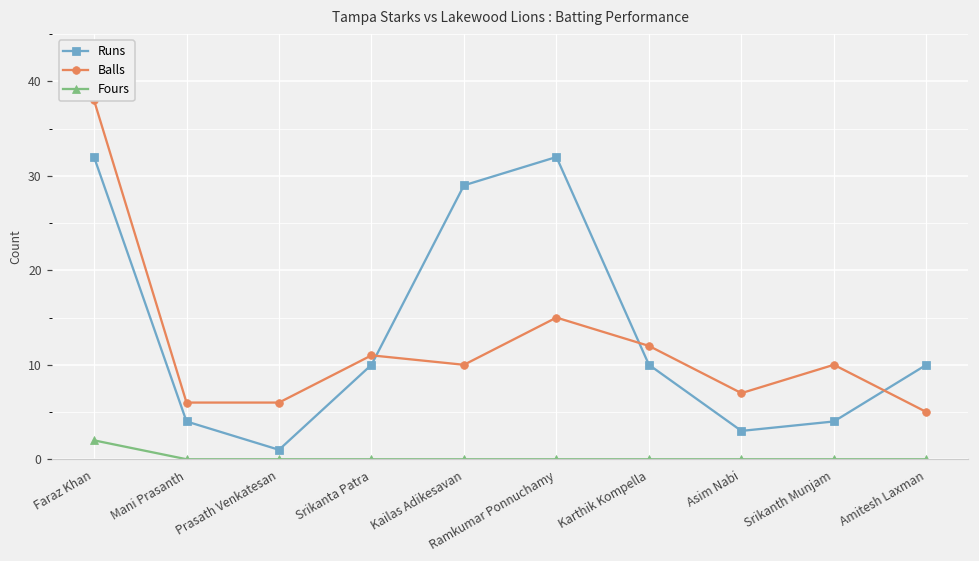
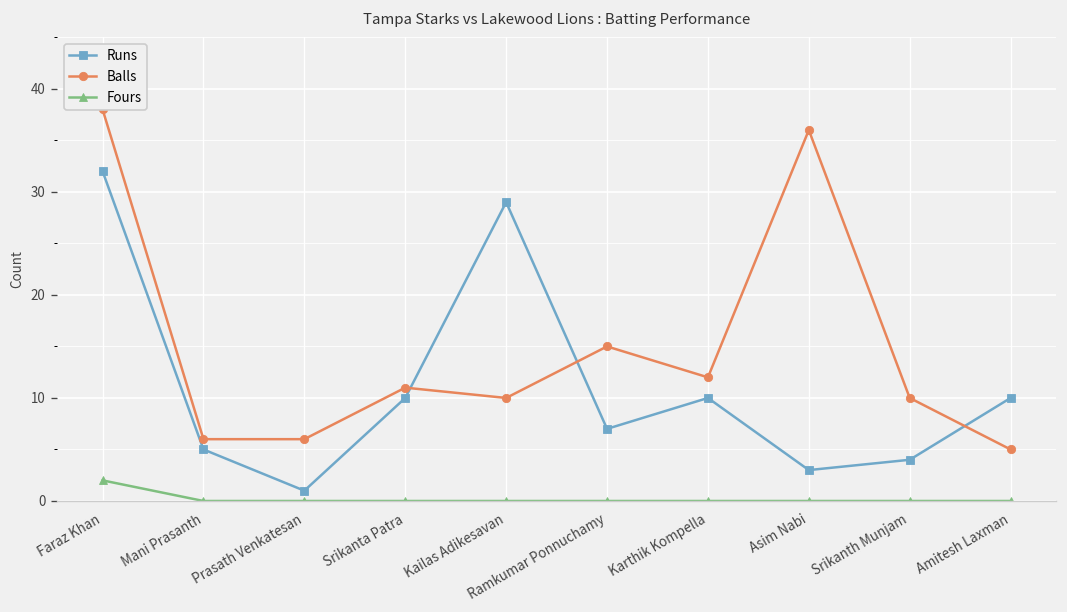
Runs, Mani Prasanth: 4 -> 5
Runs, Ramkumar Ponnuchamy: 32 -> 7
Balls, Asim Nabi: 7 -> 36
